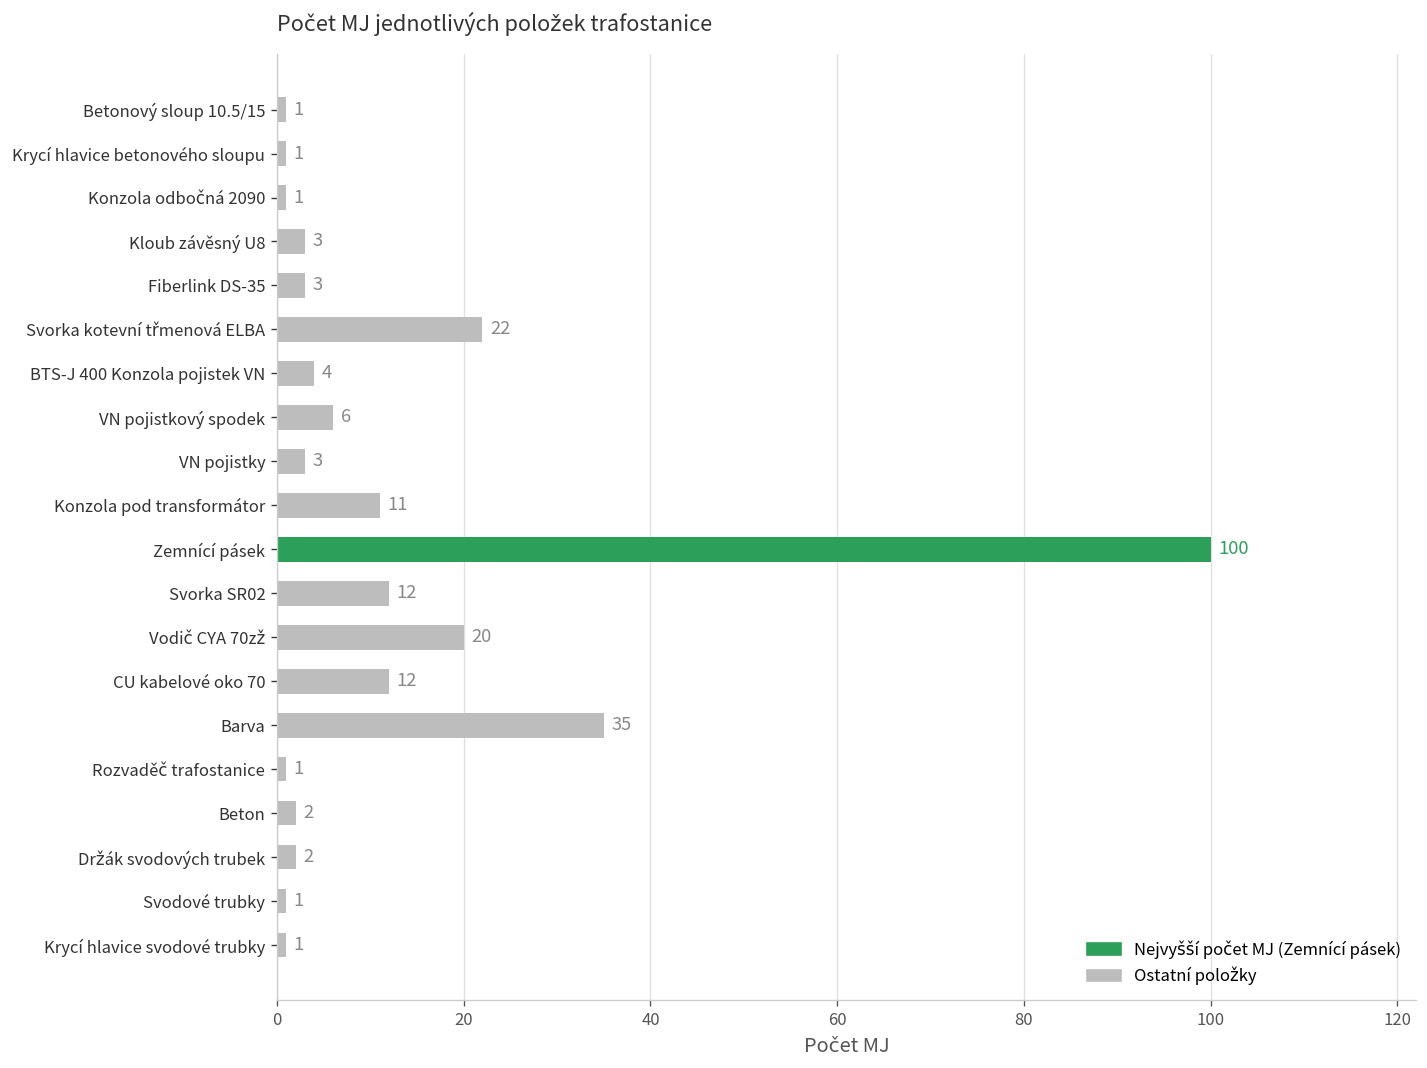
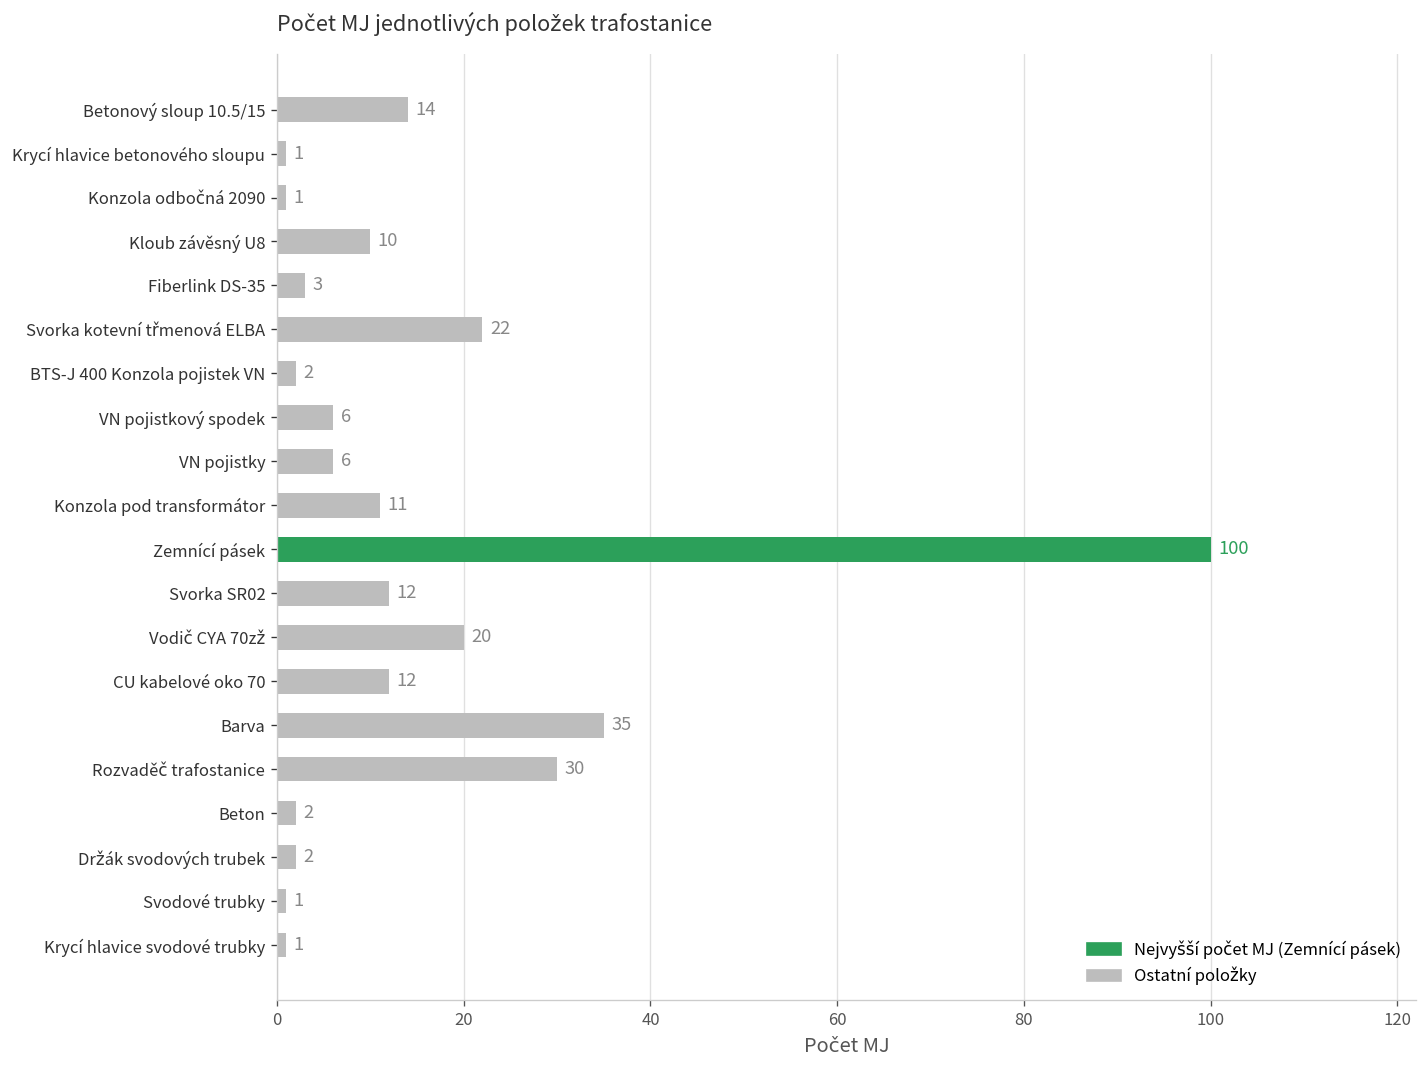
Betonový sloup 10.5/15: 1 -> 14
Kloub závěsný U8: 3 -> 10
BTS-J 400 Konzola pojistek VN: 4 -> 2
VN pojistky: 3 -> 6
Rozvaděč trafostanice: 1 -> 30
